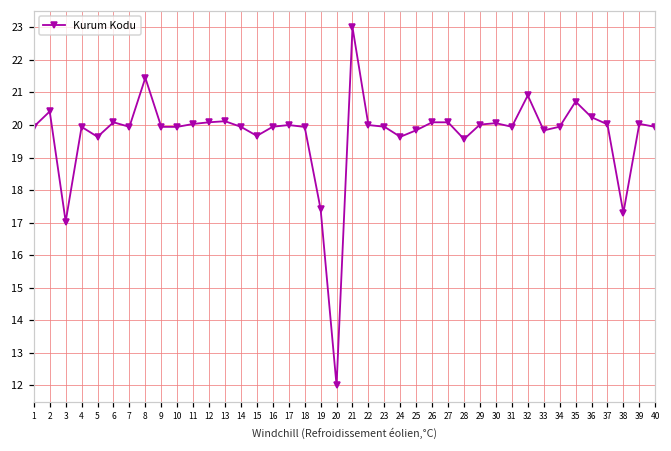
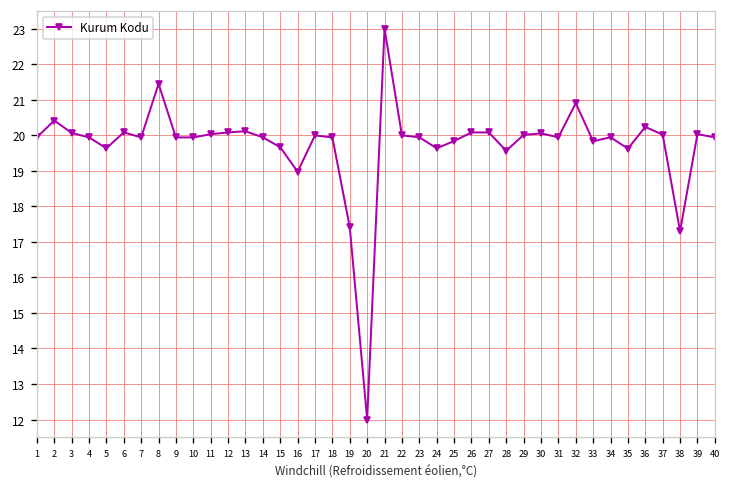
3: 17.0 -> 20.1
16: 19.9 -> 19.0
35: 20.7 -> 19.6
